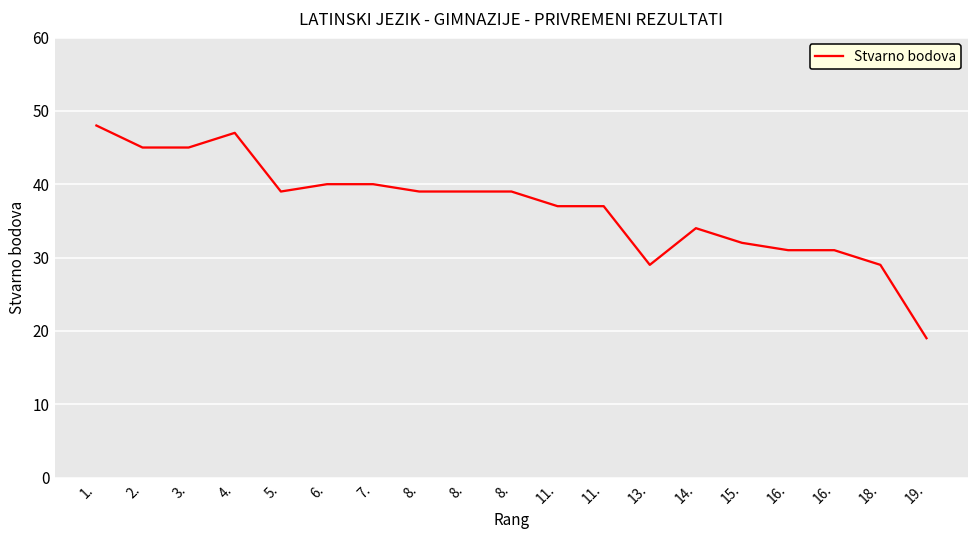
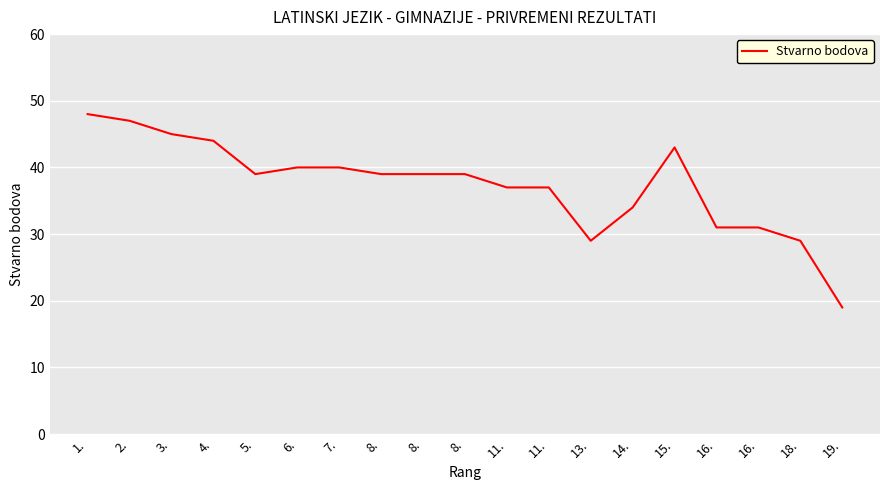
2.: 45 -> 47
4.: 47 -> 44
15.: 32 -> 43
